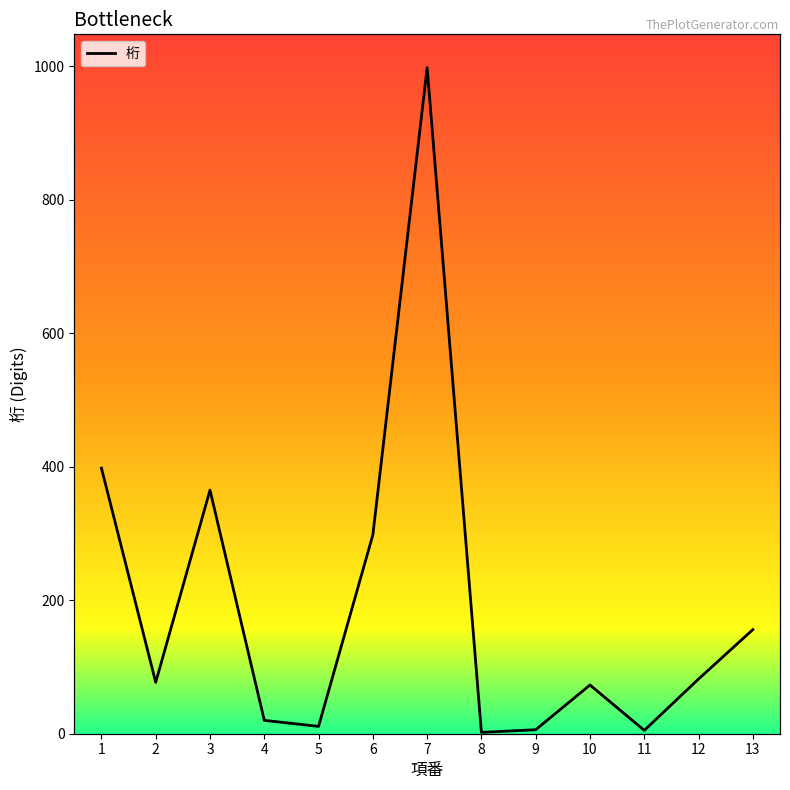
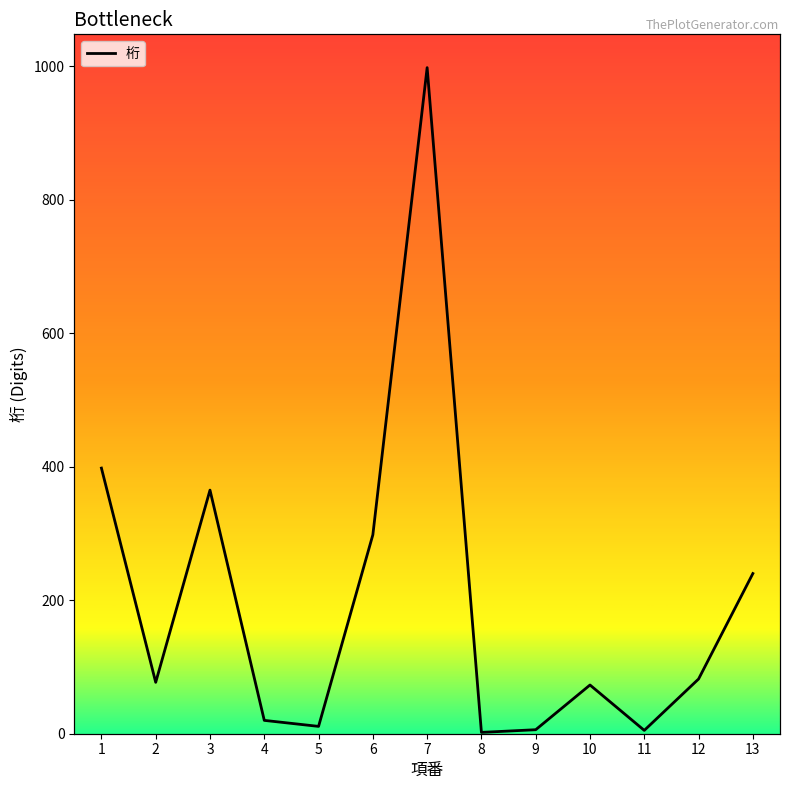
13: 160 -> 240
